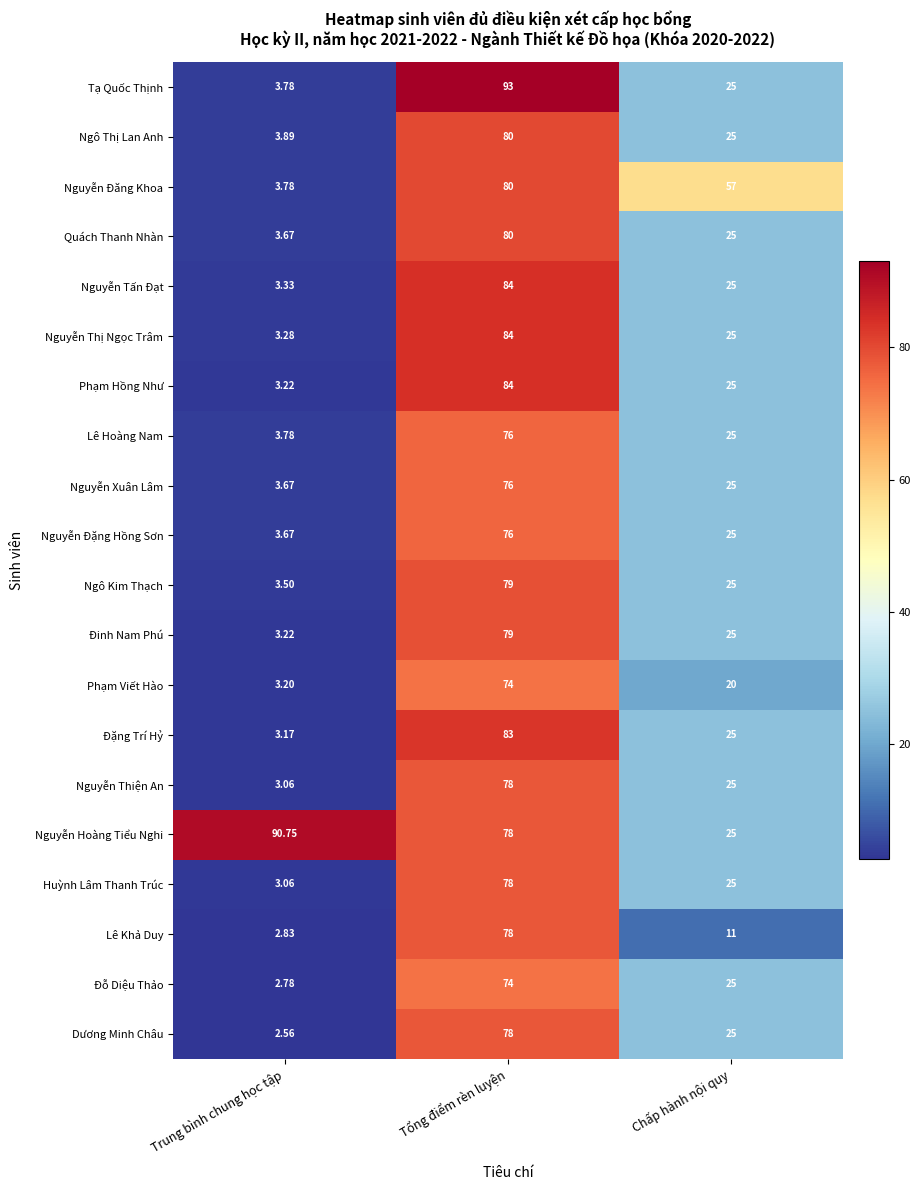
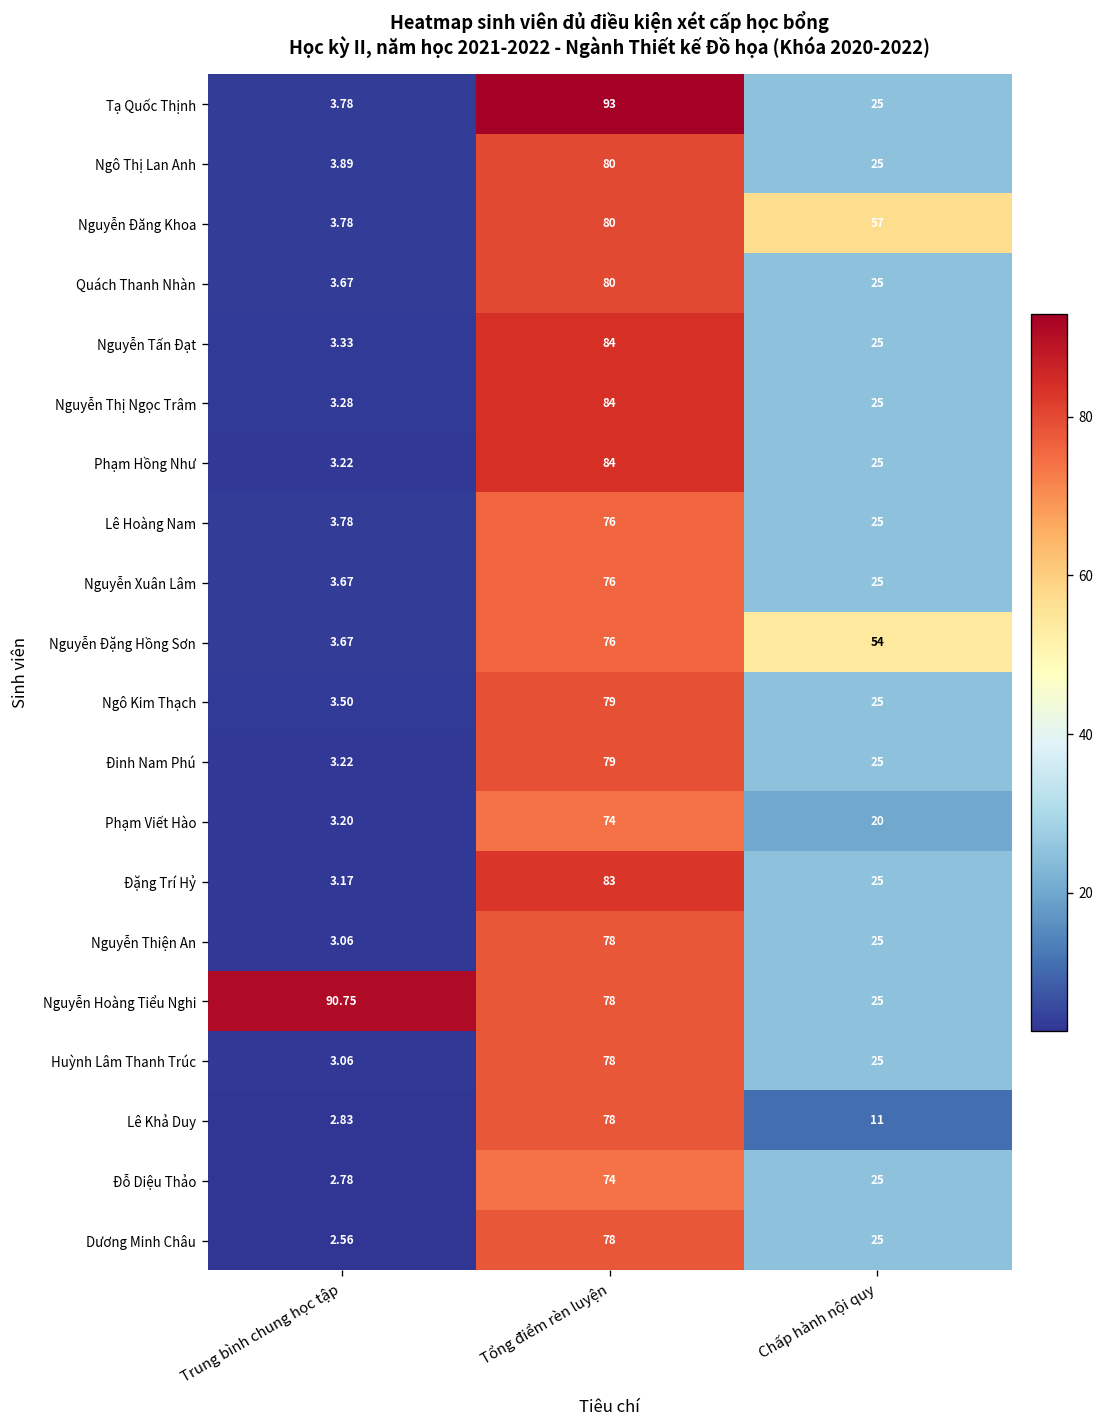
Nguyễn Đặng Hồng Sơn, Chấp hành nội quy: 25 -> 54
